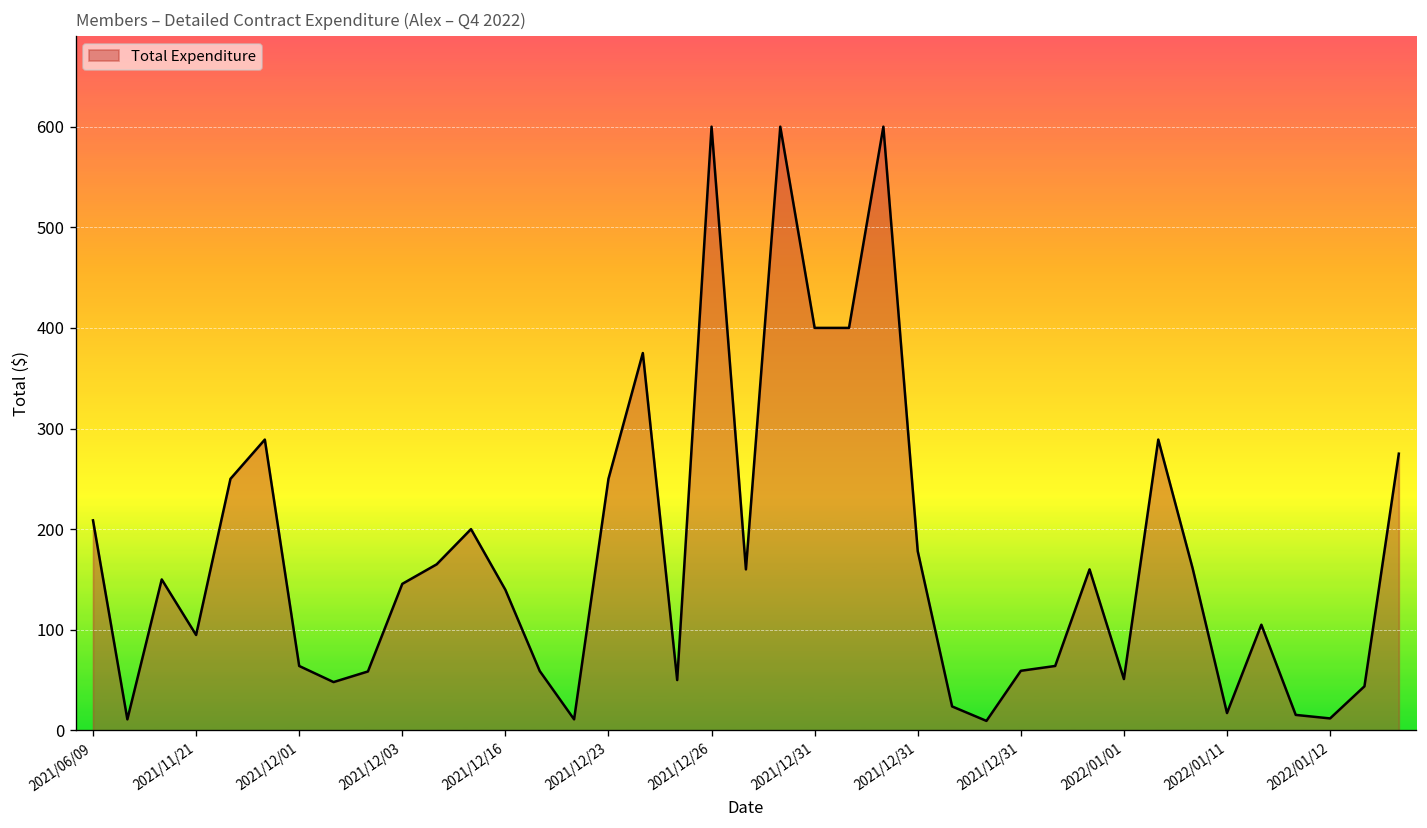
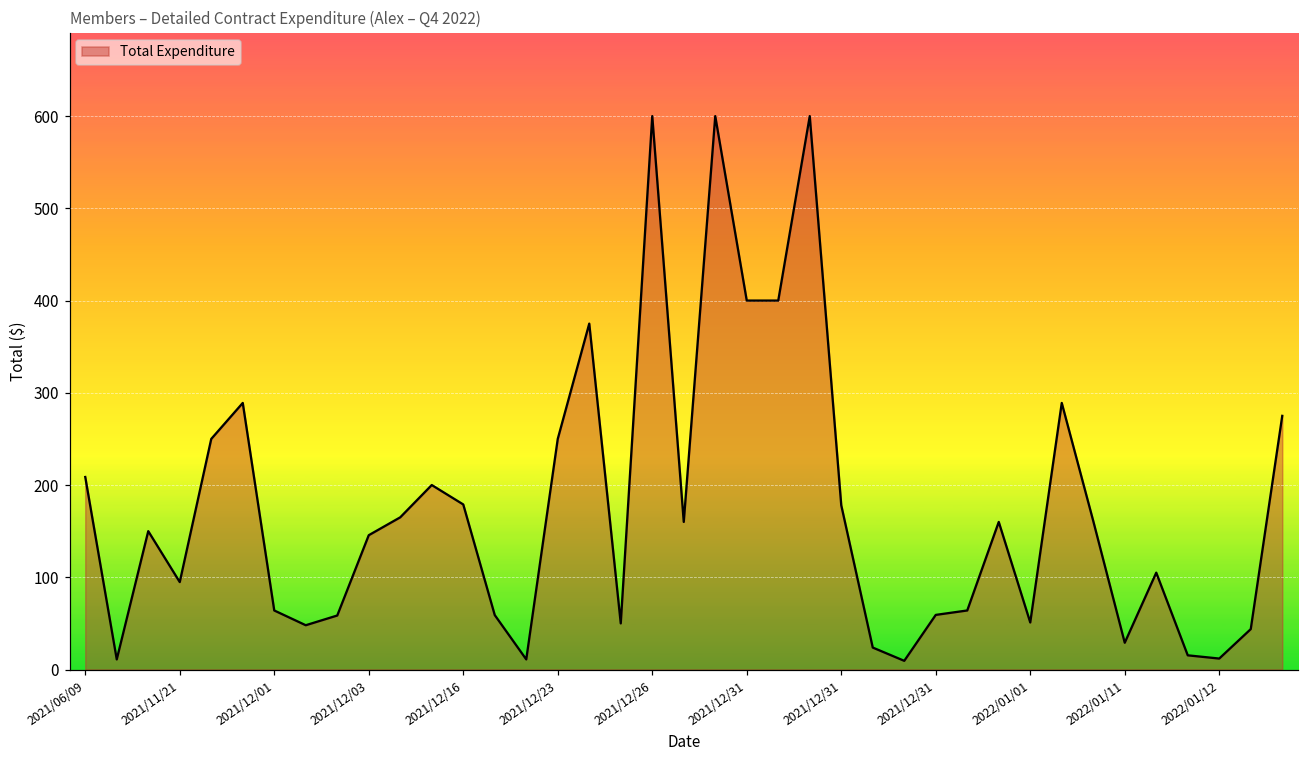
2021/12/16: 140 -> 180
2022/01/11: 20 -> 30
